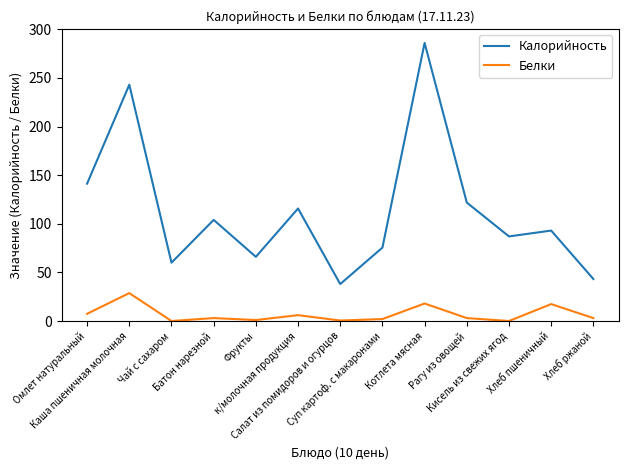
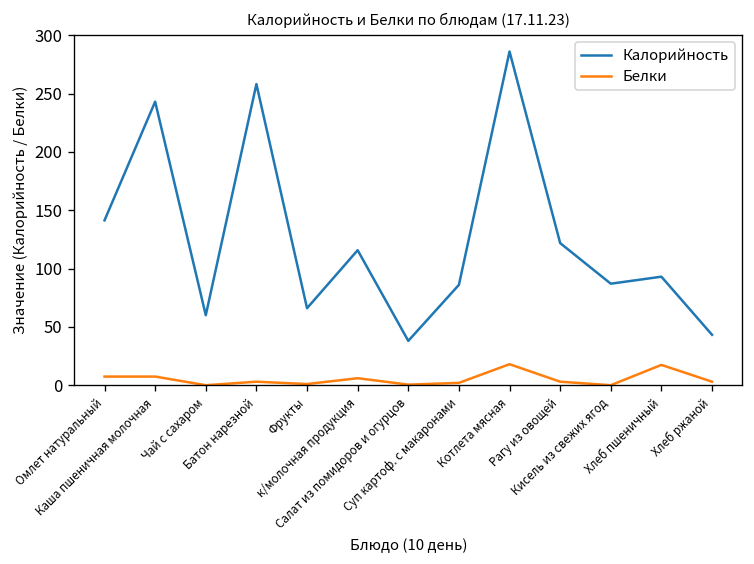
Белки, Каша пшеничная молочная: 30 -> 10
Калорийность, Батон нарезной: 100 -> 260
Калорийность, Суп картоф. с макаронами: 80 -> 90
